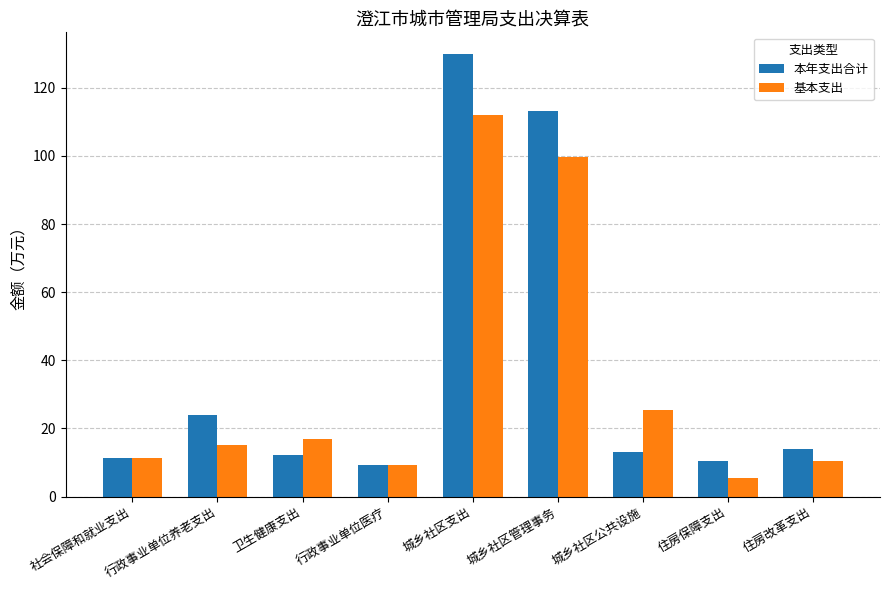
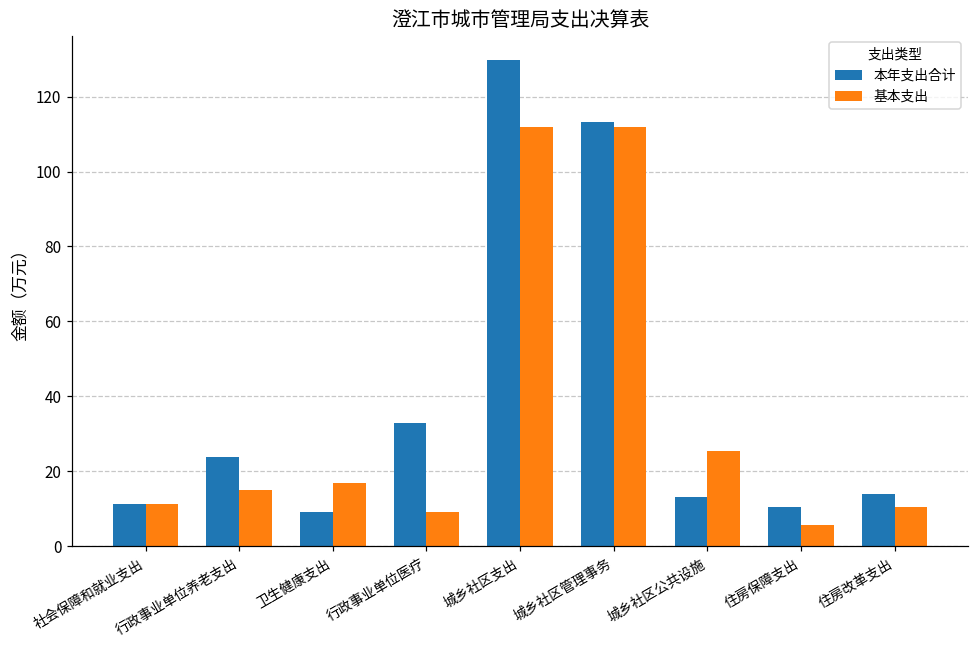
本年支出合计, 卫生健康支出: 12 -> 9
本年支出合计, 行政事业单位医疗: 9 -> 33
基本支出, 城乡社区管理事务: 100 -> 112
